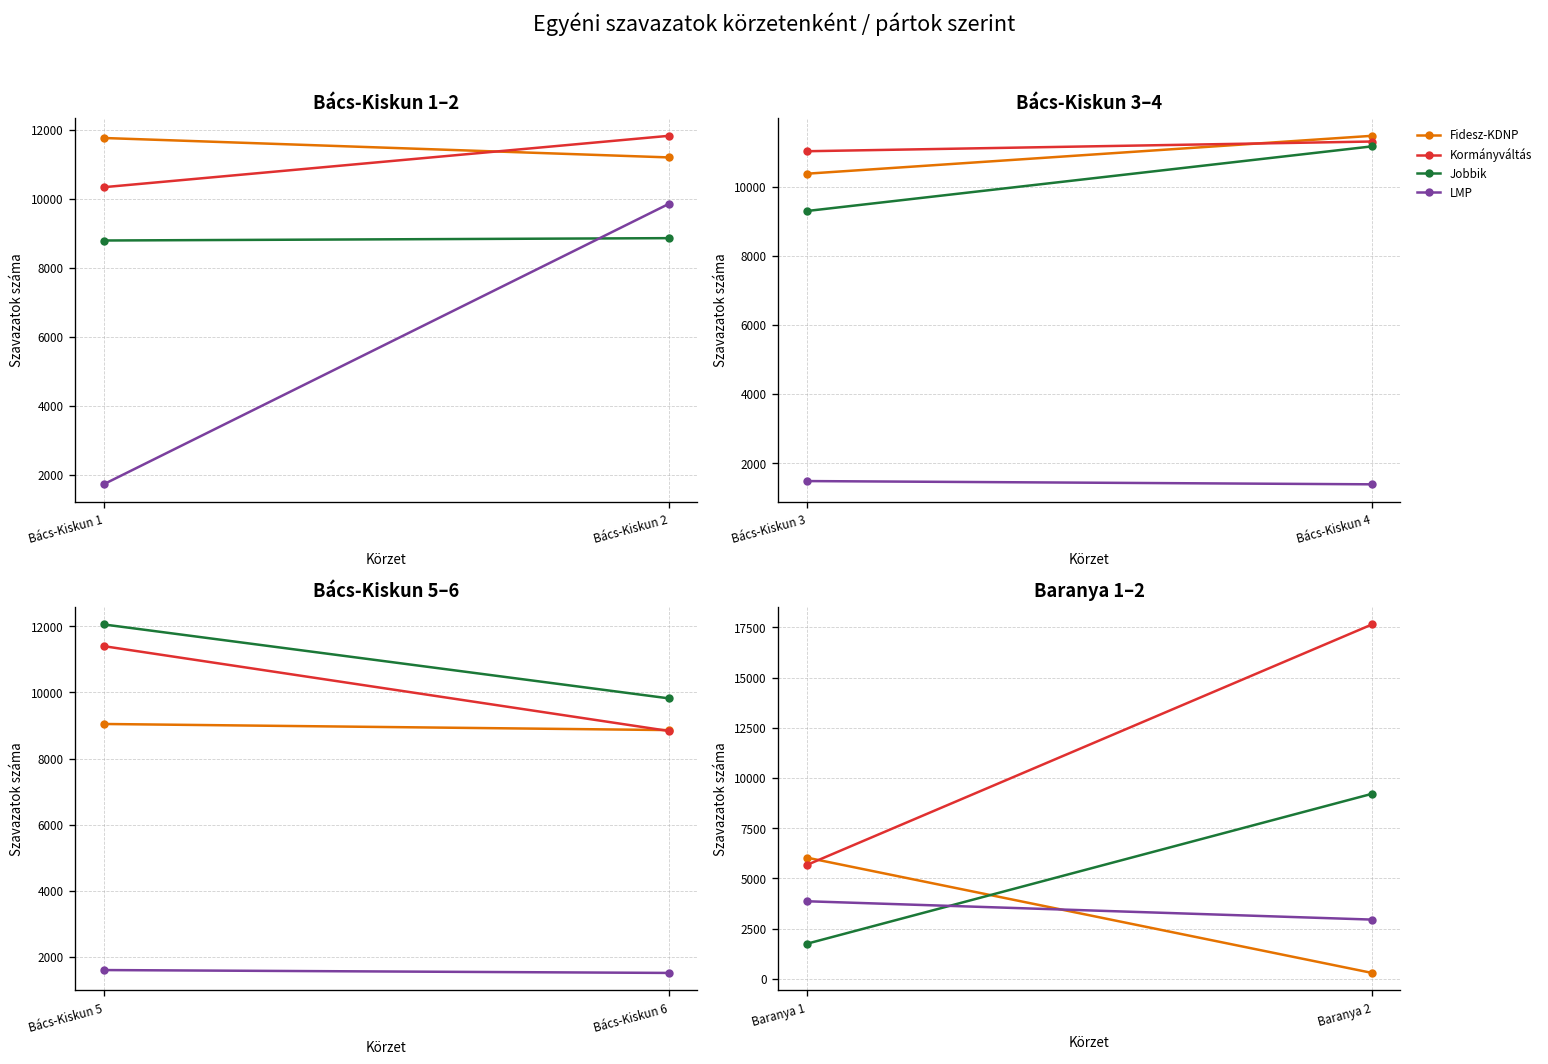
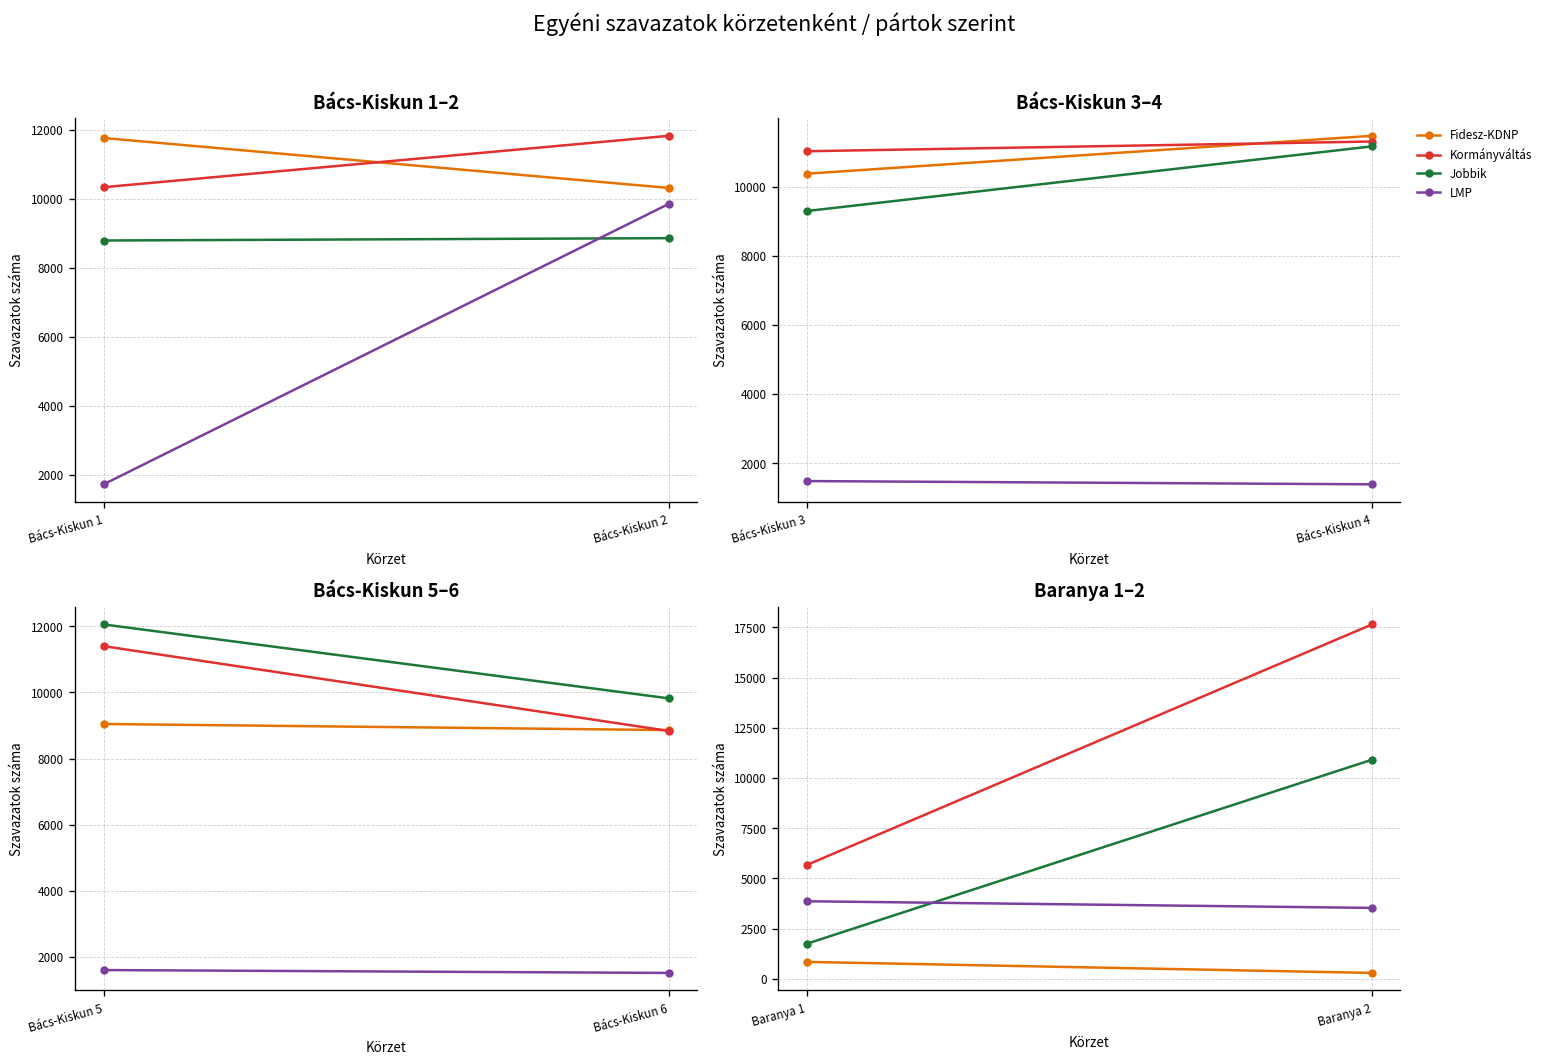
Bács-Kiskun 1–2, Fidesz-KDNP, Bács-Kiskun 2: 11200 -> 10300
Baranya 1–2, Fidesz-KDNP, Baranya 1: 6000 -> 800
Baranya 1–2, Jobbik, Baranya 2: 9200 -> 10900
Baranya 1–2, LMP, Baranya 2: 3000 -> 3500
